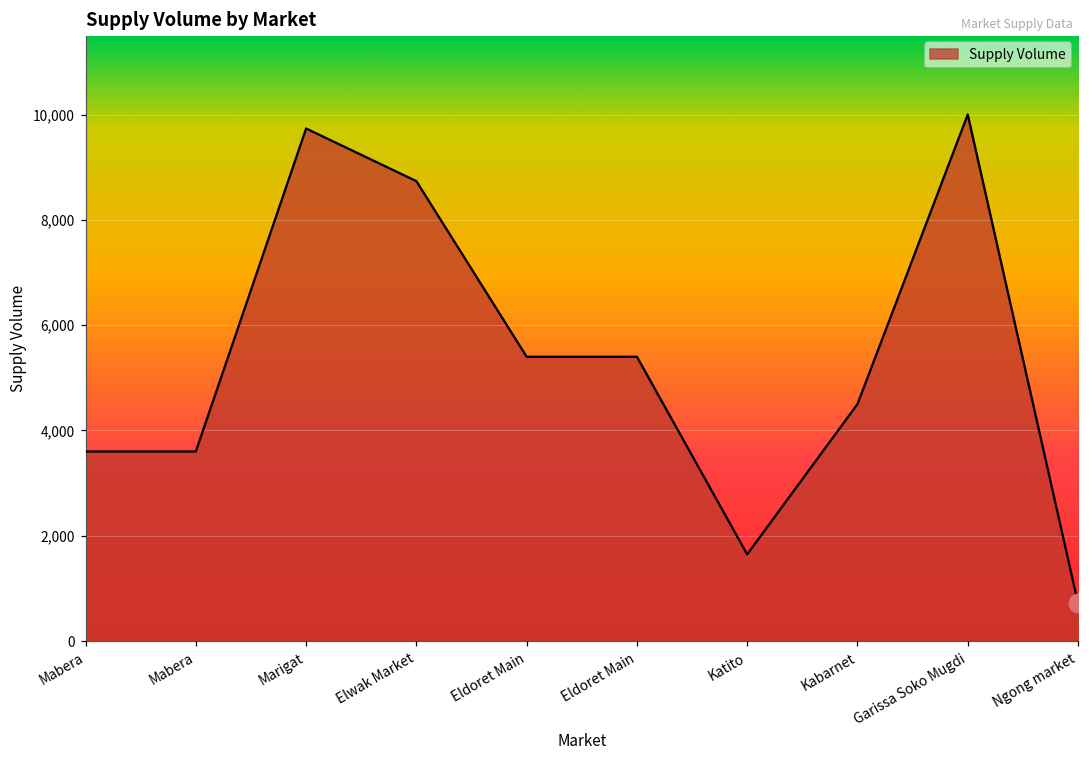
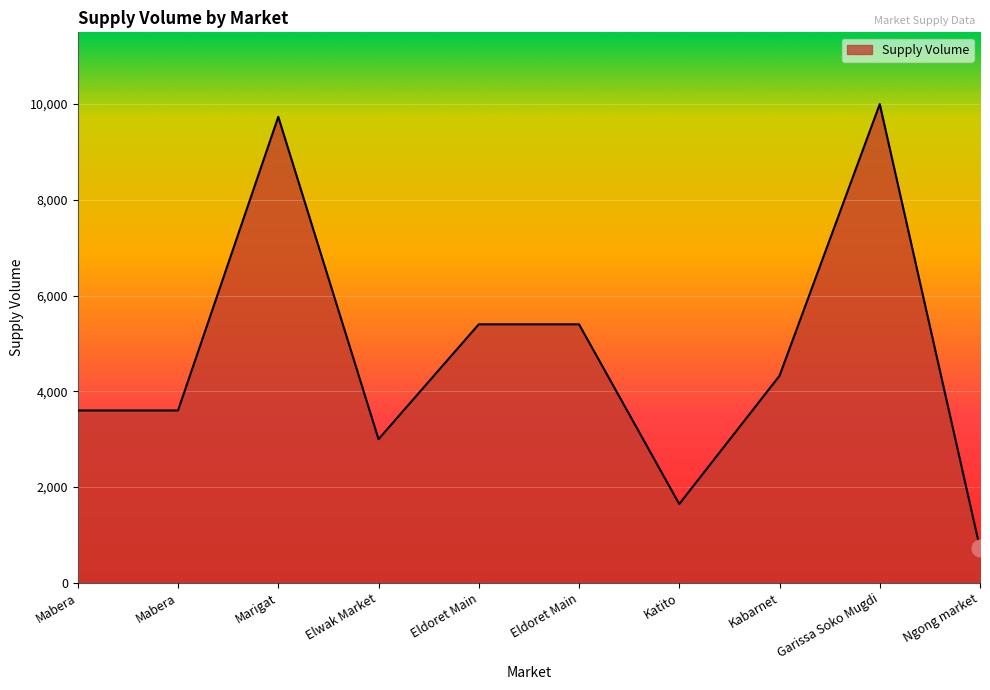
Supply Volume, Elwak Market: 8,700 -> 3,000
Supply Volume, Kabarnet: 4,500 -> 4,300
